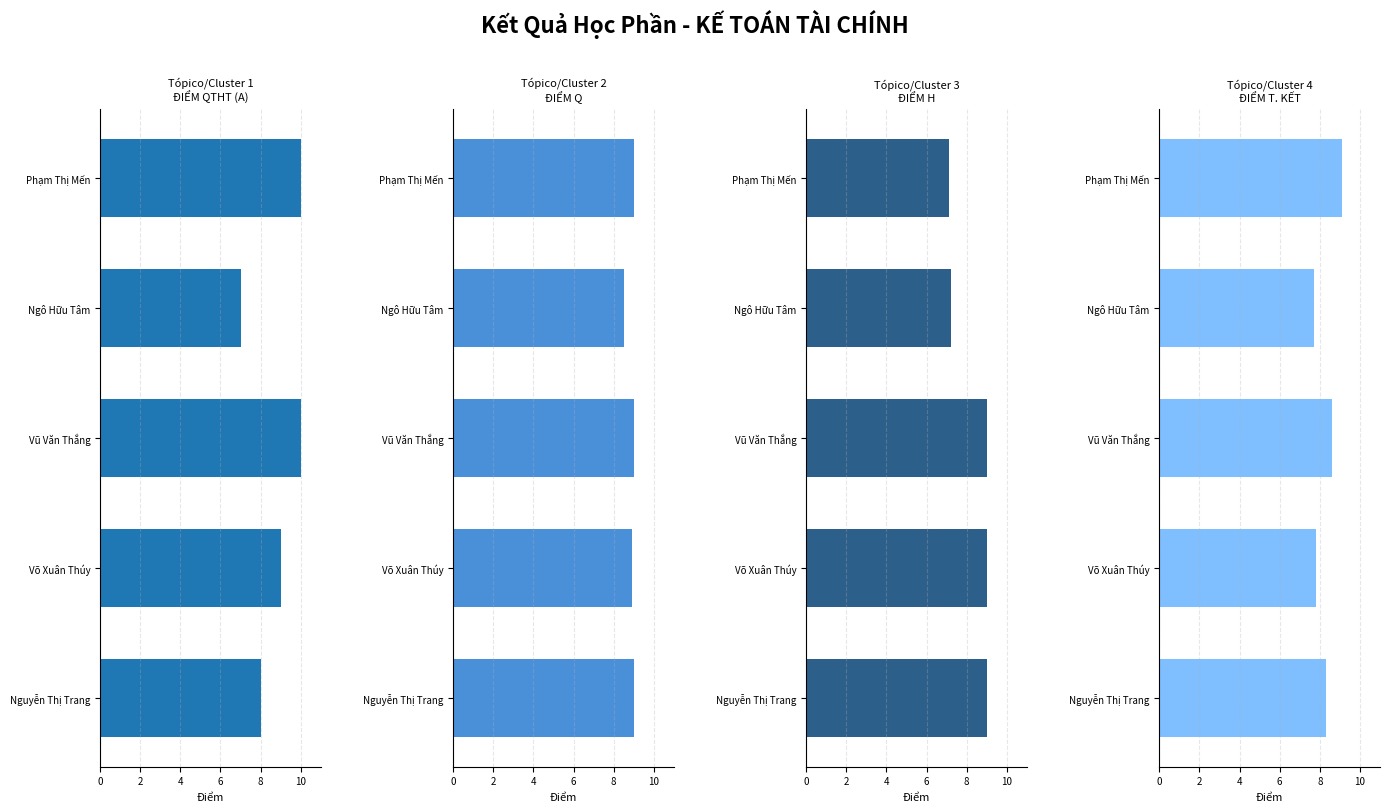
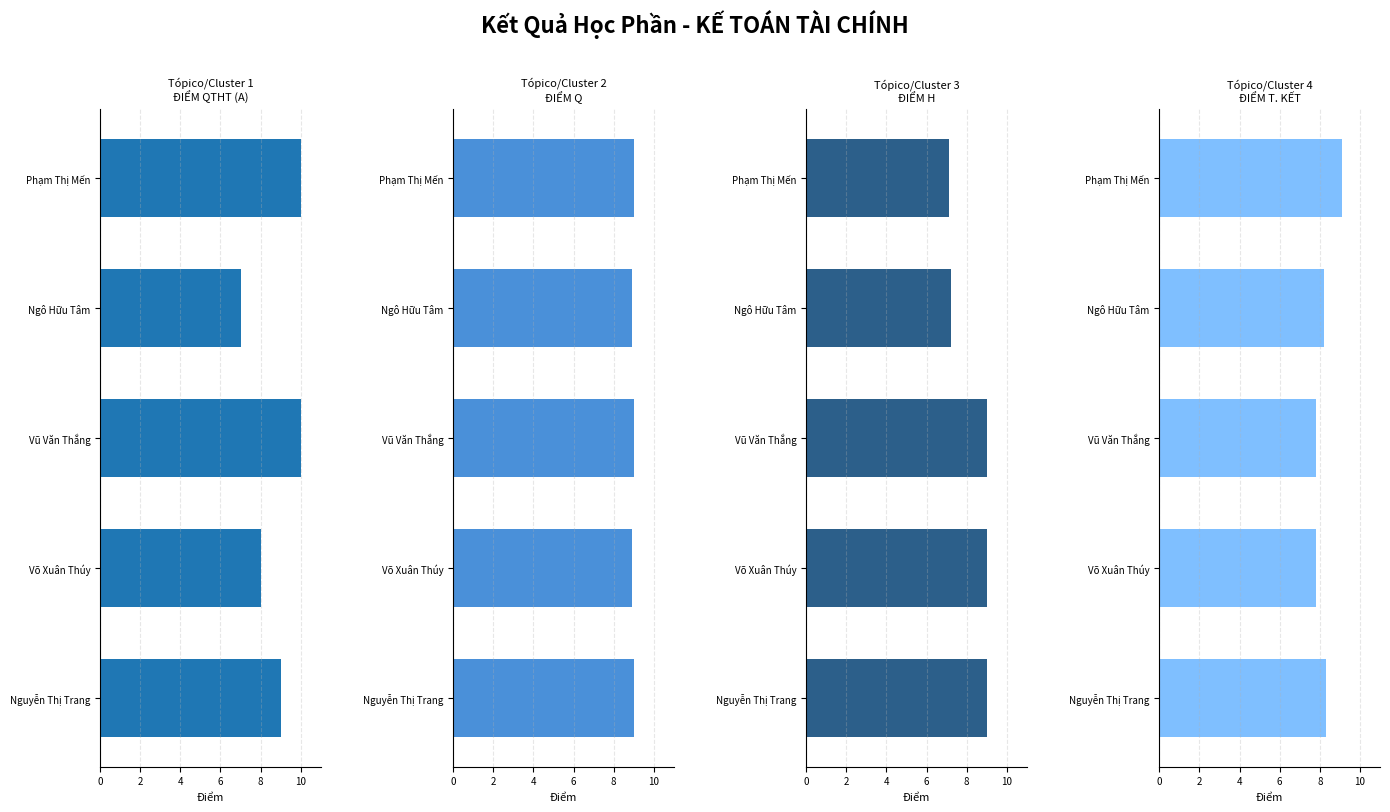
Tópico/Cluster 1 ĐIỂM QTHT (A), Võ Xuân Thúy: 9 -> 8
Tópico/Cluster 1 ĐIỂM QTHT (A), Nguyễn Thị Trang: 8 -> 9
Tópico/Cluster 2 ĐIỂM Q, Ngô Hữu Tâm: 8.5 -> 8.9
Tópico/Cluster 4 ĐIỂM T. KẾT, Ngô Hữu Tâm: 7.7 -> 8.2
Tópico/Cluster 4 ĐIỂM T. KẾT, Vũ Văn Thắng: 8.6 -> 7.8
